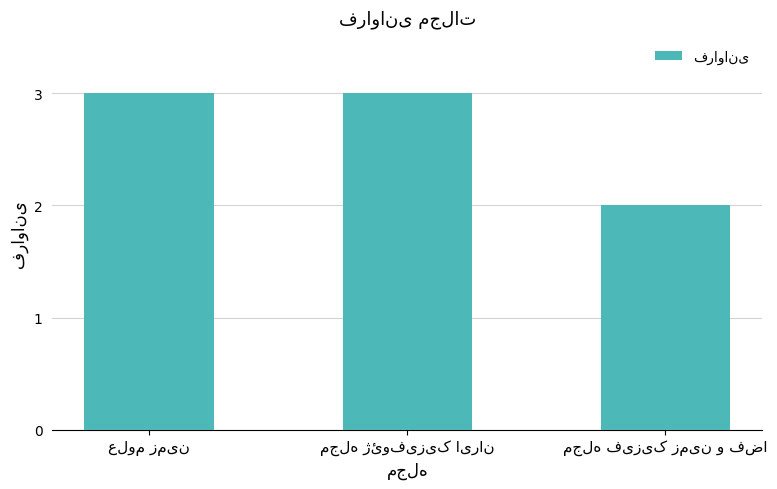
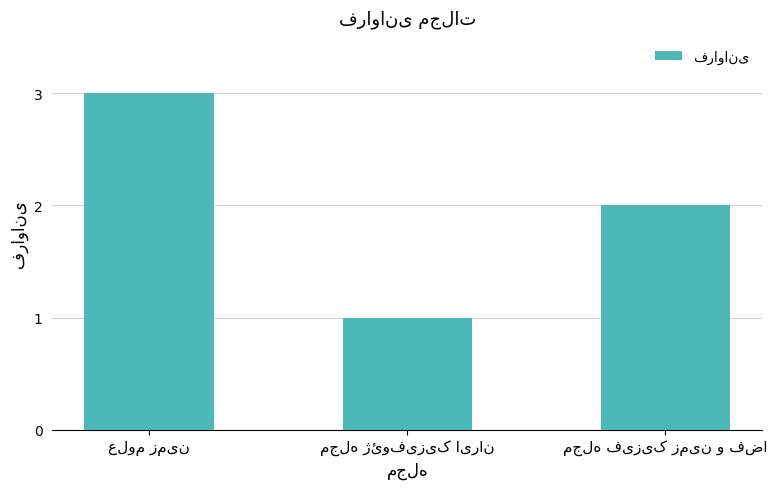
مجله ژئوفیزیک ایران: 3 -> 1
